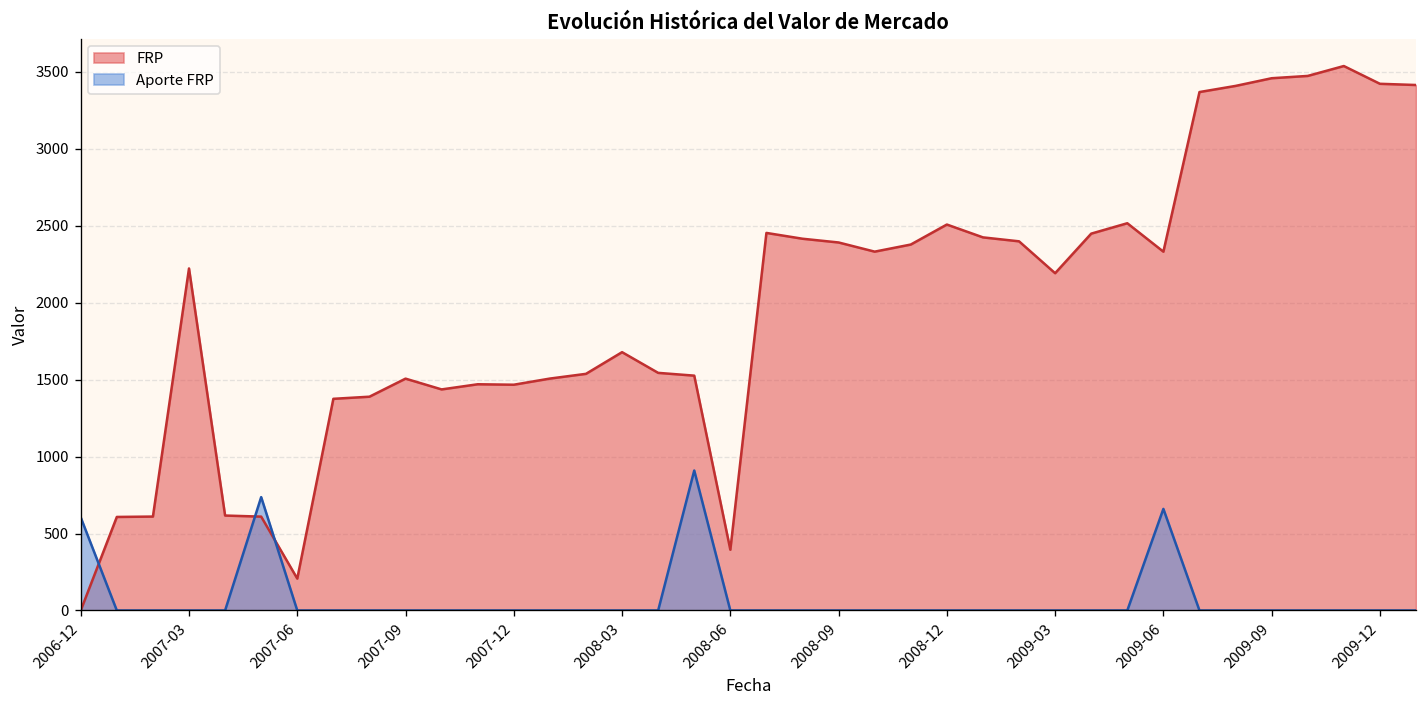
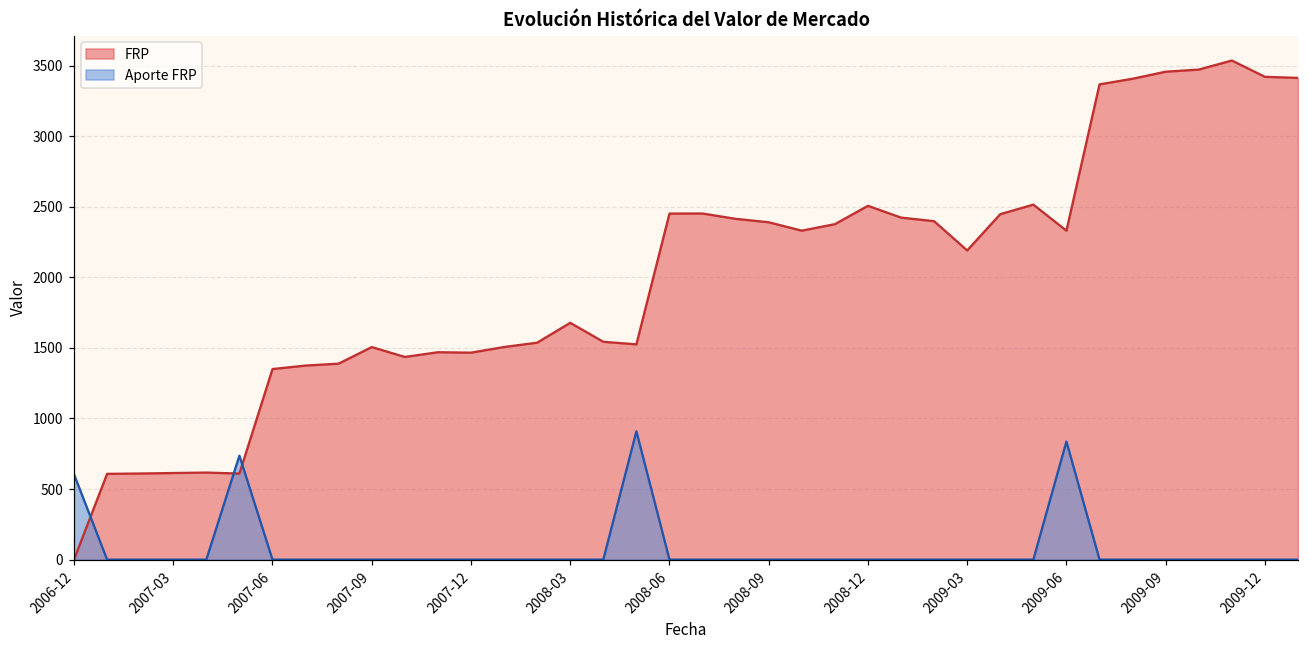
FRP, 2007-03: 2220 -> 610
FRP, 2007-06: 210 -> 1350
FRP, 2008-06: 390 -> 2450
Aporte FRP, 2009-06: 660 -> 840
